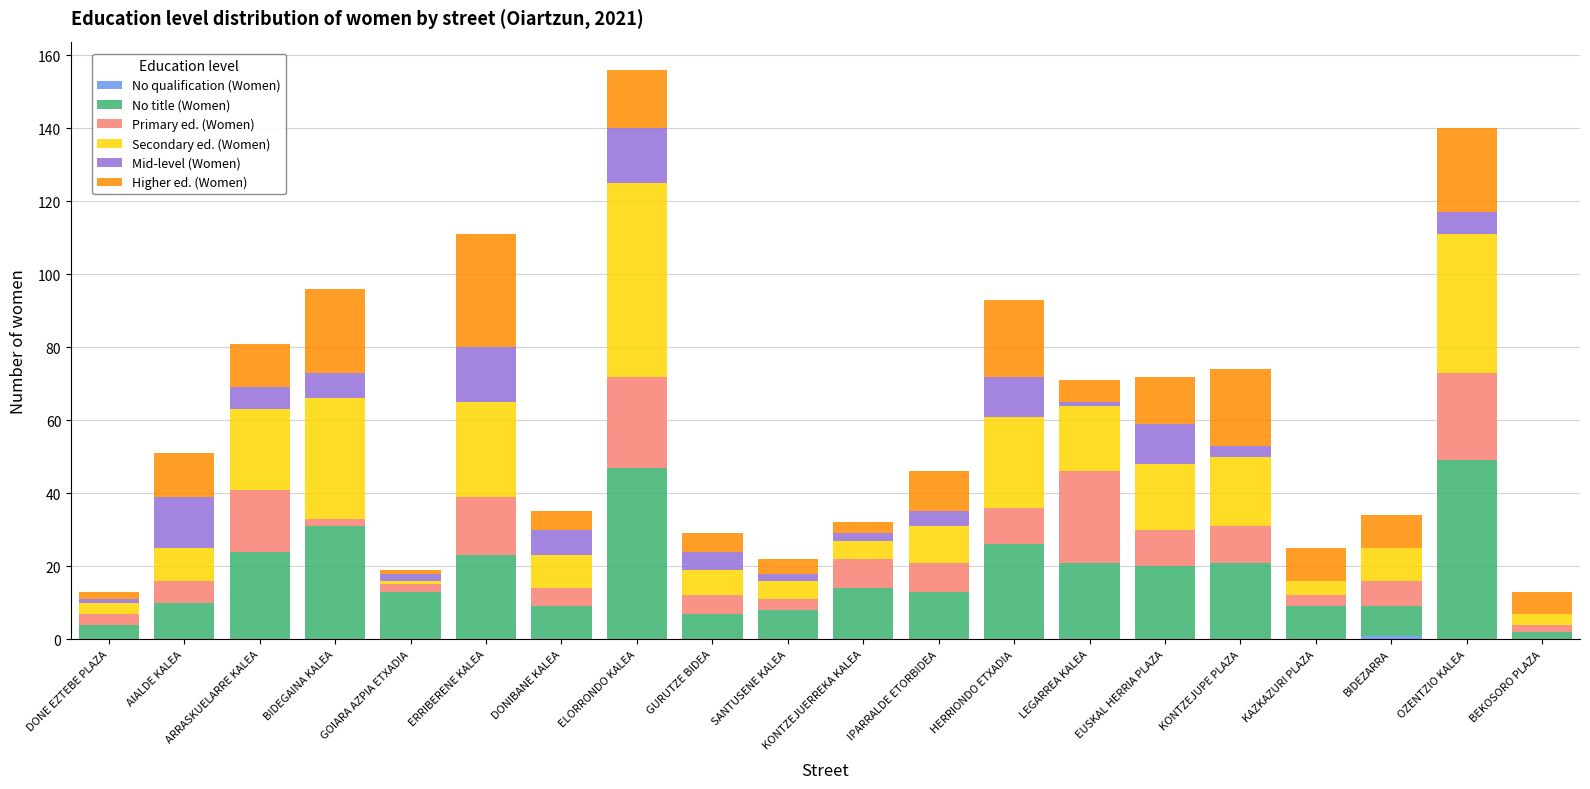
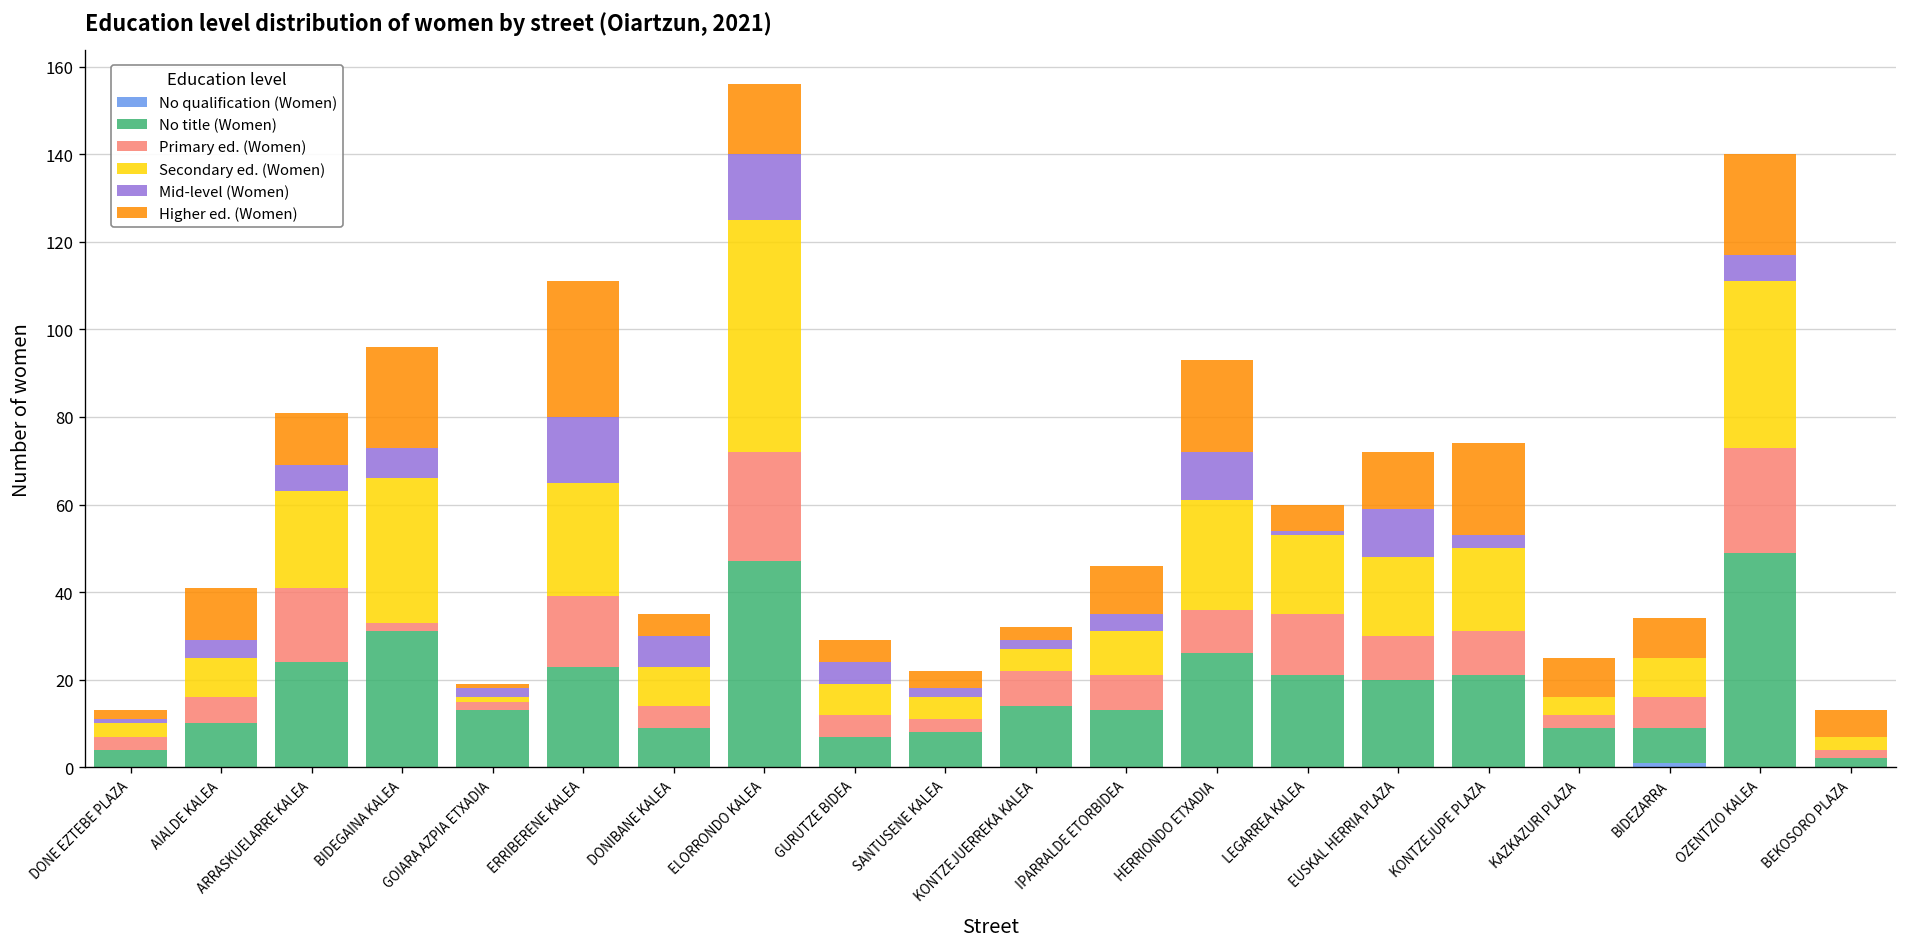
Mid-level (Women), AIALDE KALEA: 14 -> 4
Primary ed. (Women), LEGARREA KALEA: 25 -> 14
